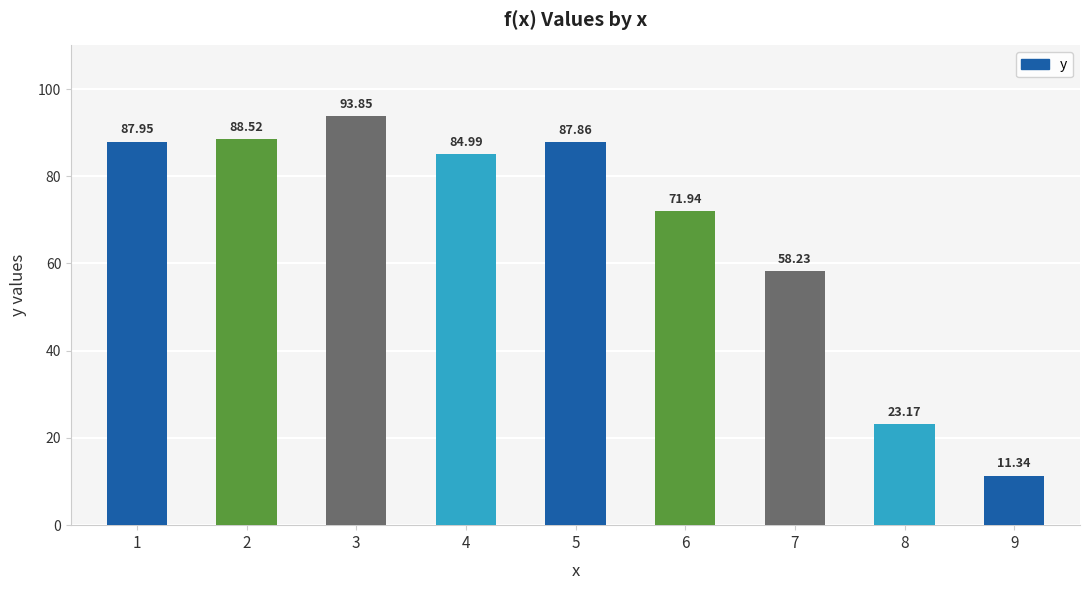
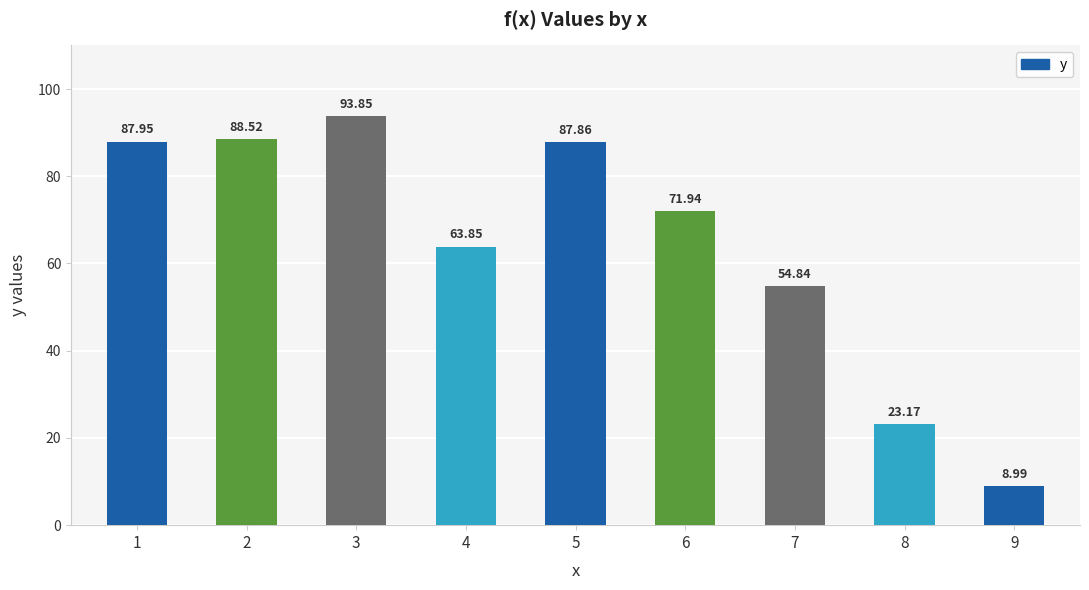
4: 84.99 -> 63.85
7: 58.23 -> 54.84
9: 11.34 -> 8.99
